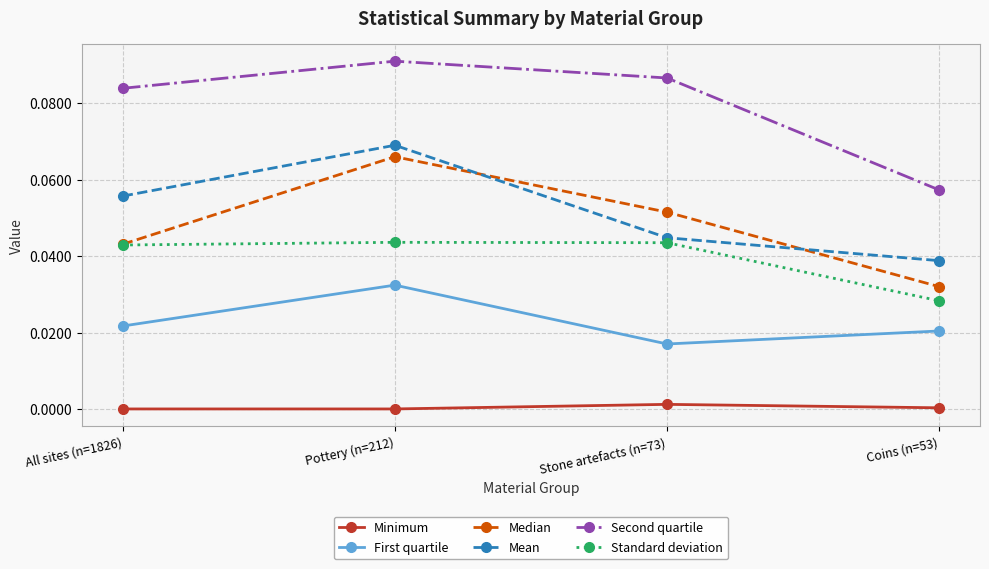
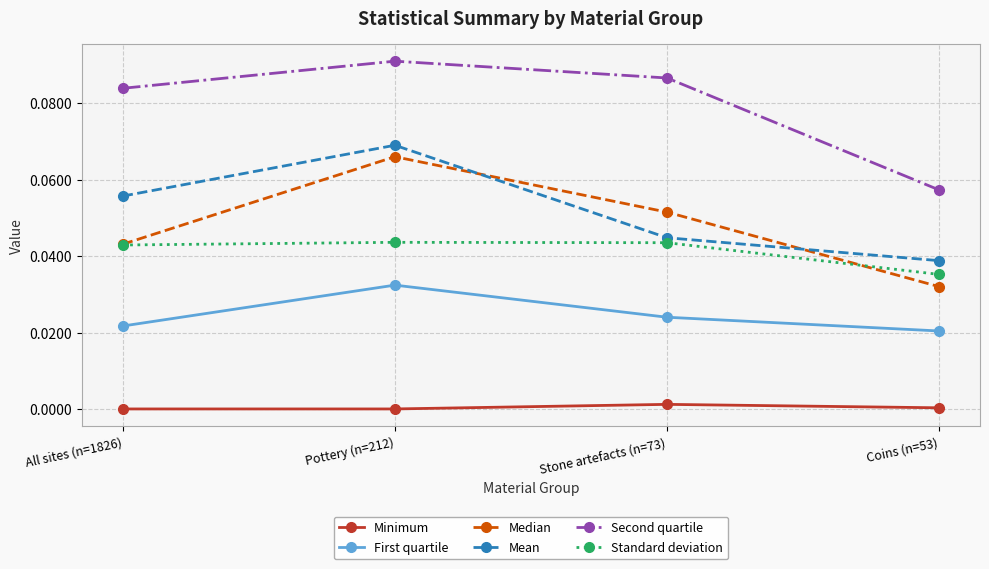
First quartile, Stone artefacts (n=73): 0.017 -> 0.024
Standard deviation, Coins (n=53): 0.028 -> 0.035
